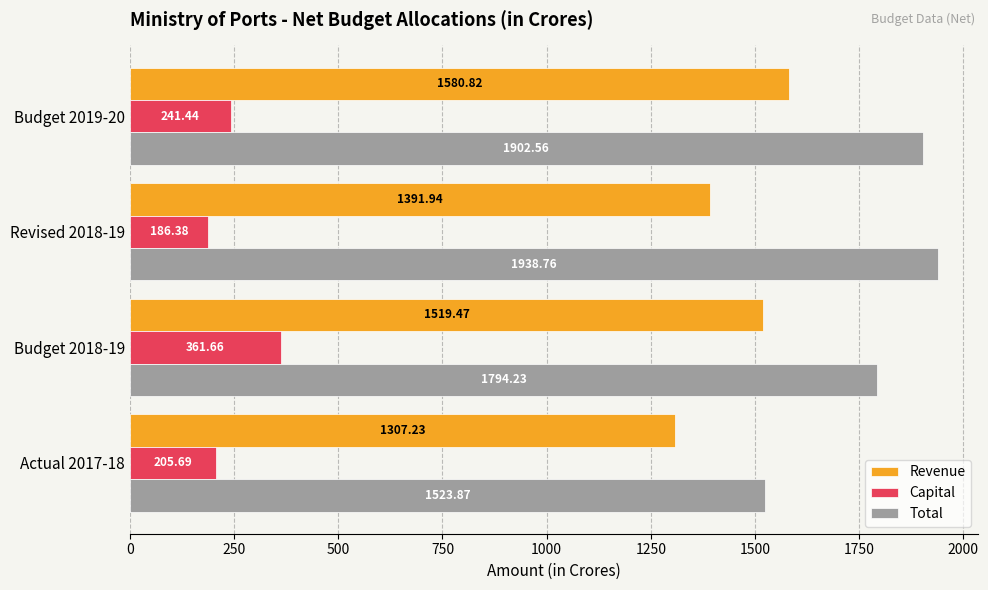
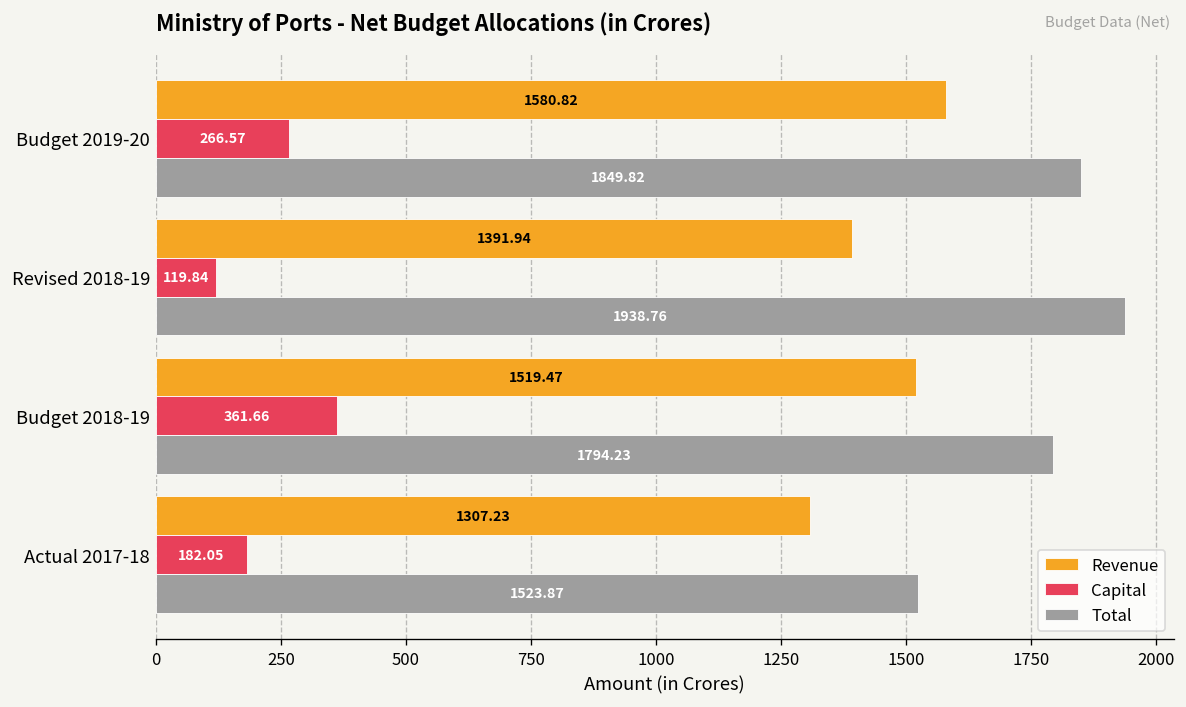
Capital, Budget 2019-20: 241.44 -> 266.57
Total, Budget 2019-20: 1902.56 -> 1849.82
Capital, Revised 2018-19: 186.38 -> 119.84
Capital, Actual 2017-18: 205.69 -> 182.05
